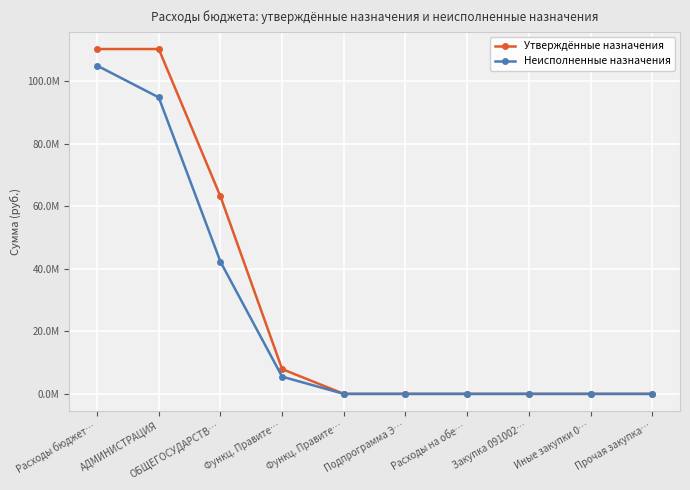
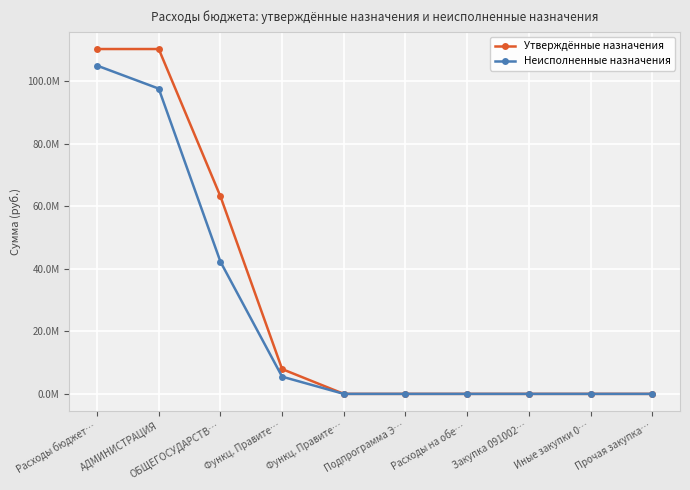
Неисполненные назначения, АДМИНИСТРАЦИЯ: 95000000 -> 98000000
